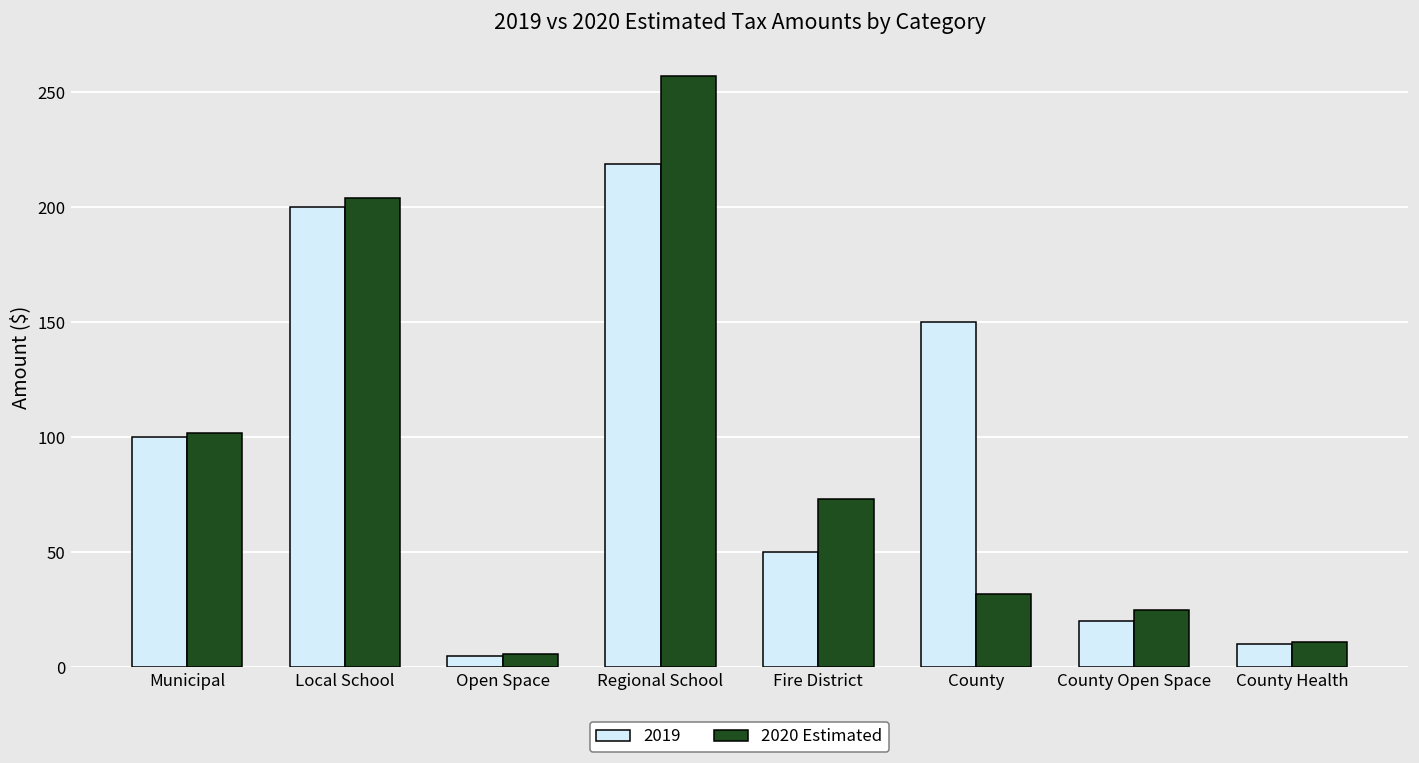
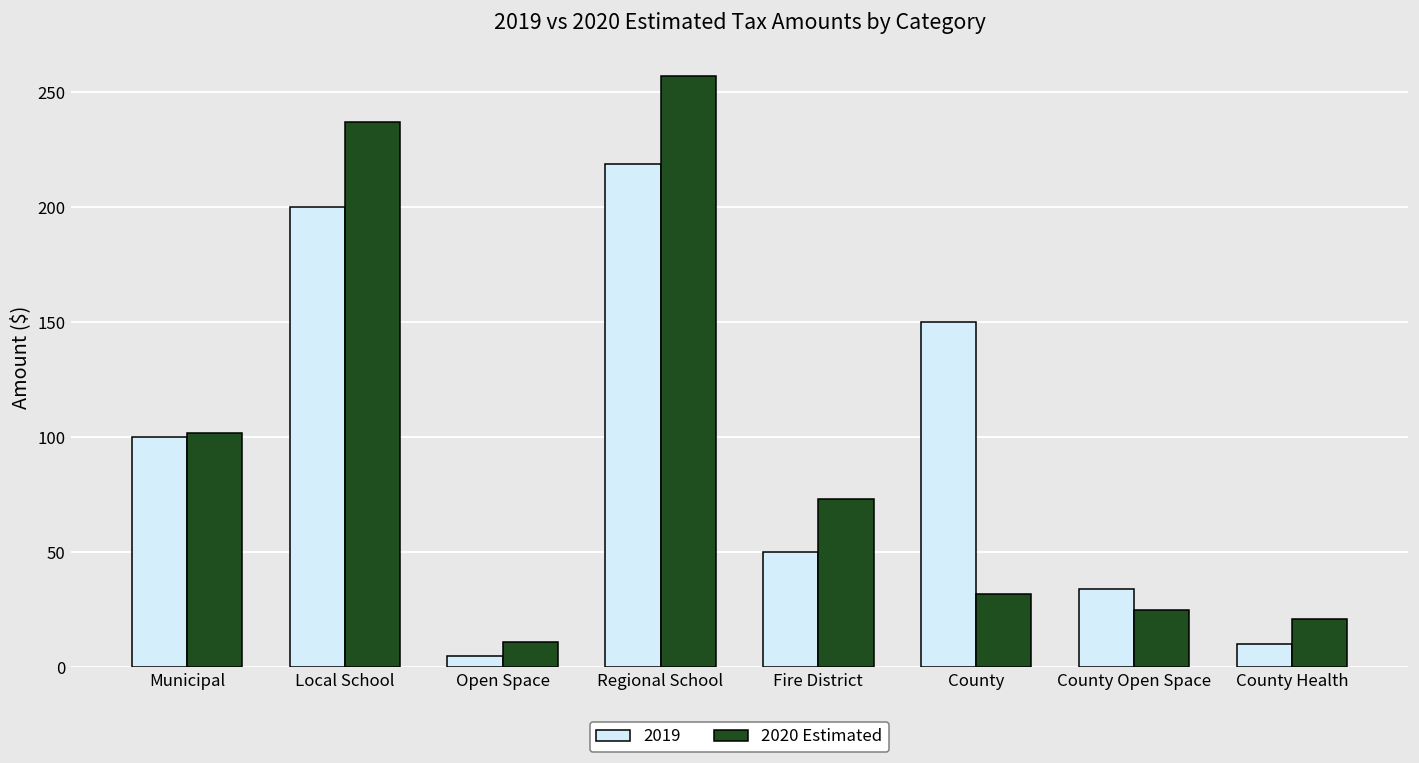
2020 Estimated, Local School: 204 -> 237
2020 Estimated, Open Space: 6 -> 11
2019, County Open Space: 20 -> 34
2020 Estimated, County Health: 11 -> 21
